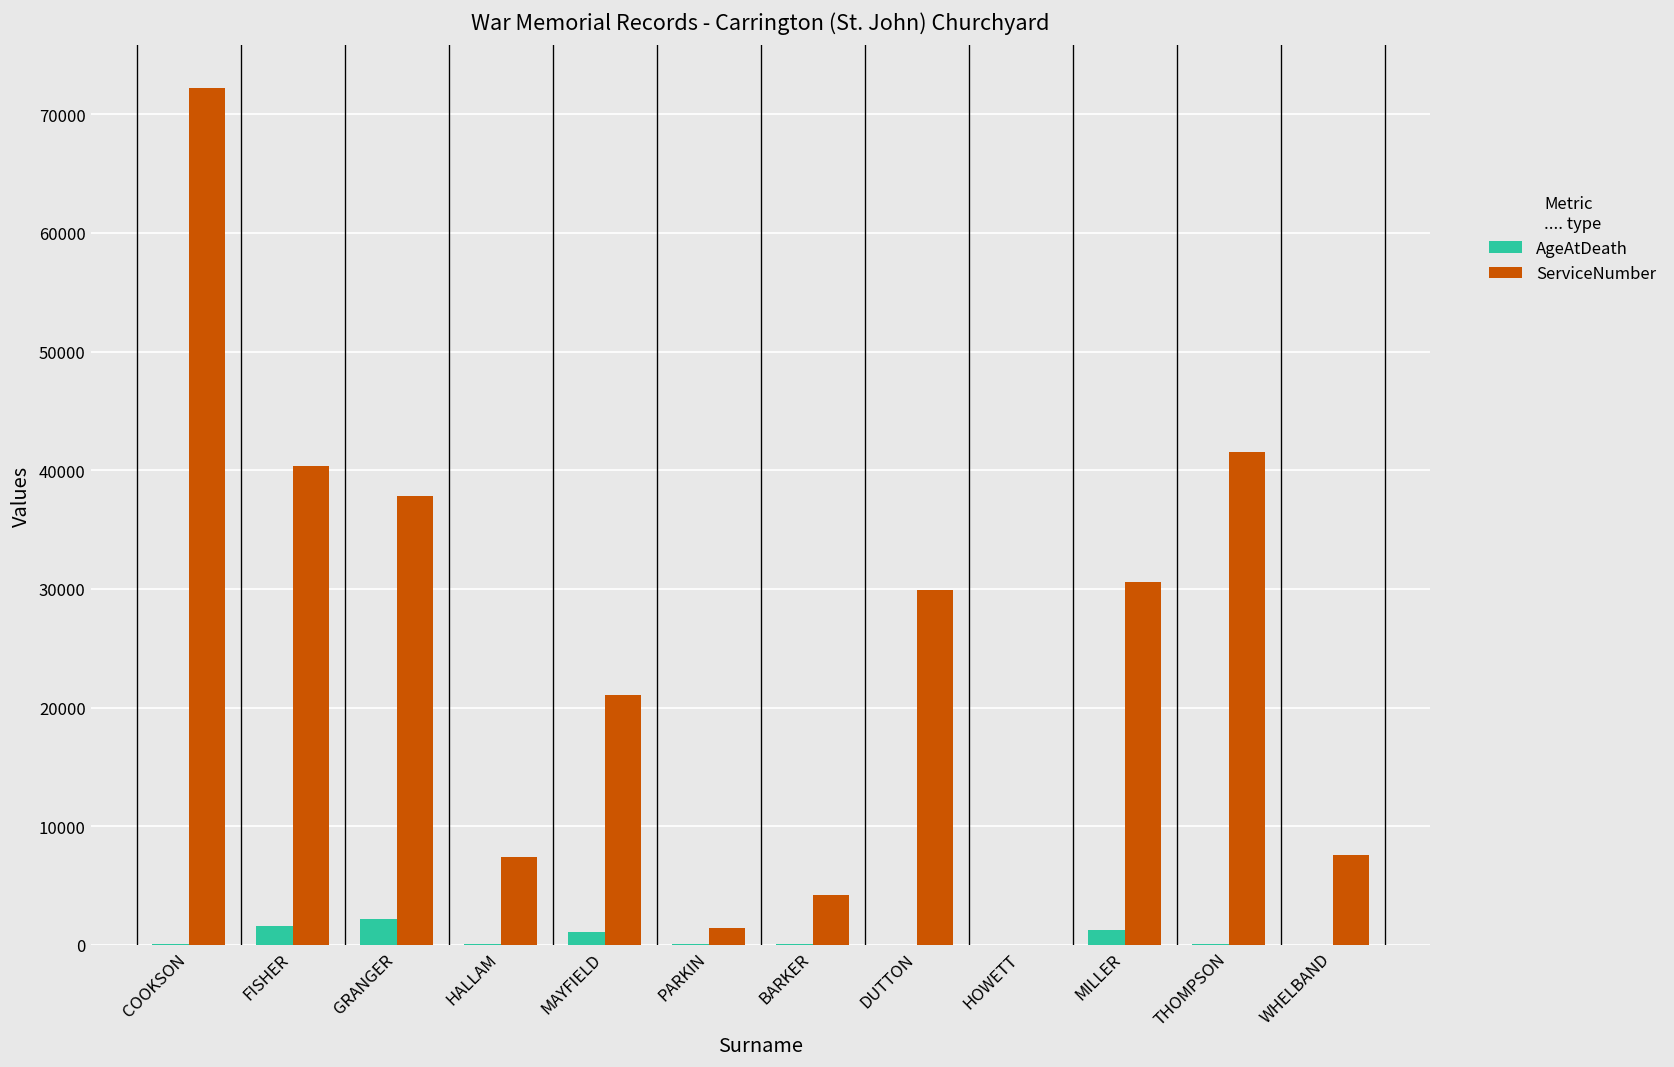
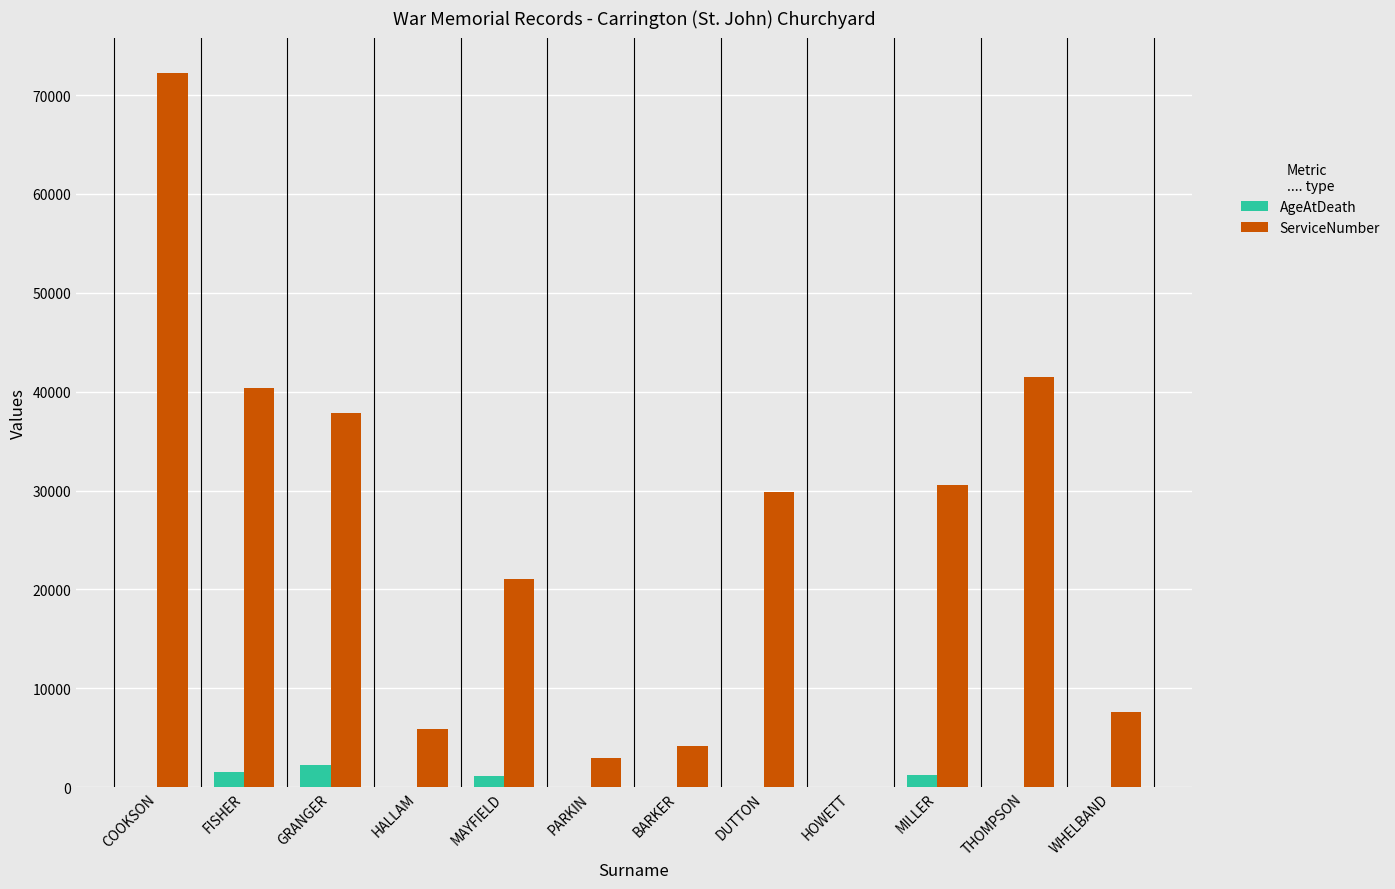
ServiceNumber, HALLAM: 7000 -> 6000
ServiceNumber, PARKIN: 1000 -> 3000
